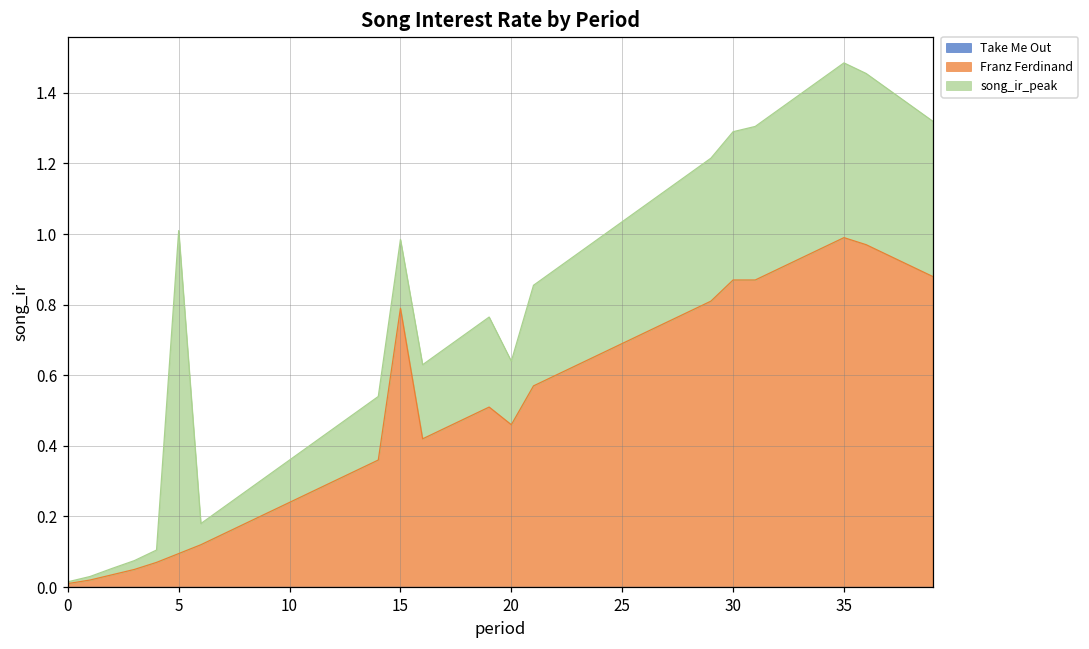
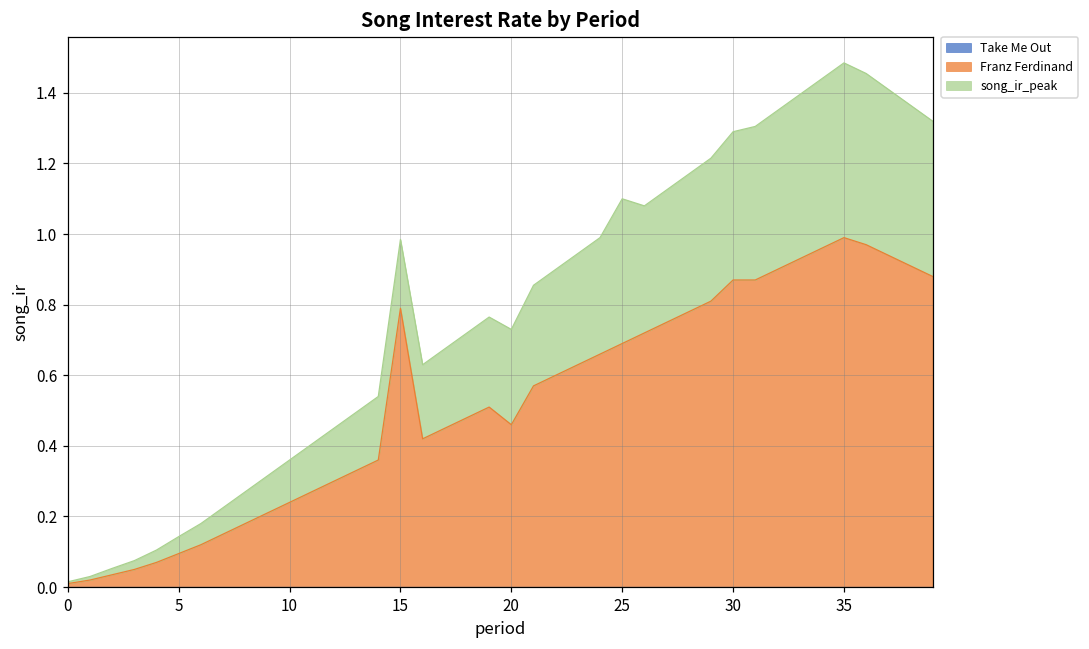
song_ir_peak, 5: 0.92 -> 0.05
song_ir_peak, 20: 0.18 -> 0.27
song_ir_peak, 25: 0.35 -> 0.41
